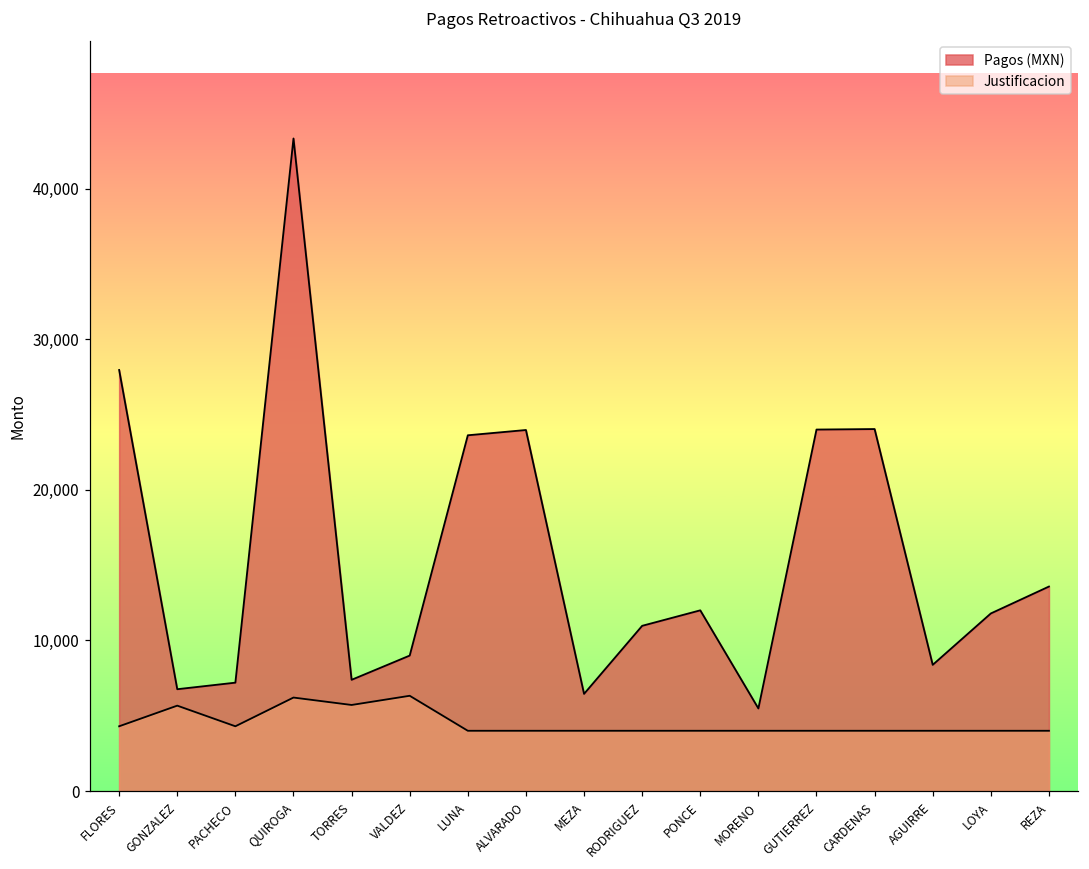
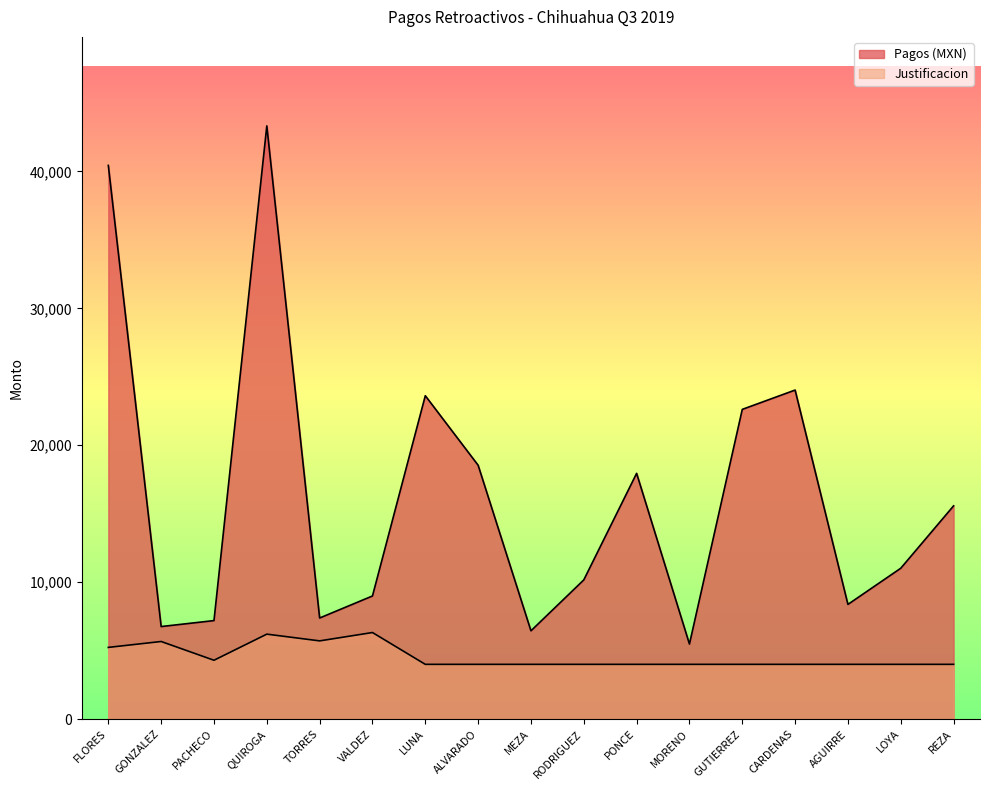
Pagos (MXN), FLORES: 28,000 -> 40,400
Justificacion, FLORES: 4,300 -> 5,200
Pagos (MXN), ALVARADO: 24,000 -> 18,500
Pagos (MXN), RODRIGUEZ: 11,000 -> 10,200
Pagos (MXN), PONCE: 12,000 -> 18,000
Pagos (MXN), GUTIERREZ: 24,000 -> 22,600
Pagos (MXN), LOYA: 11,800 -> 11,000
Pagos (MXN), REZA: 13,600 -> 15,600
